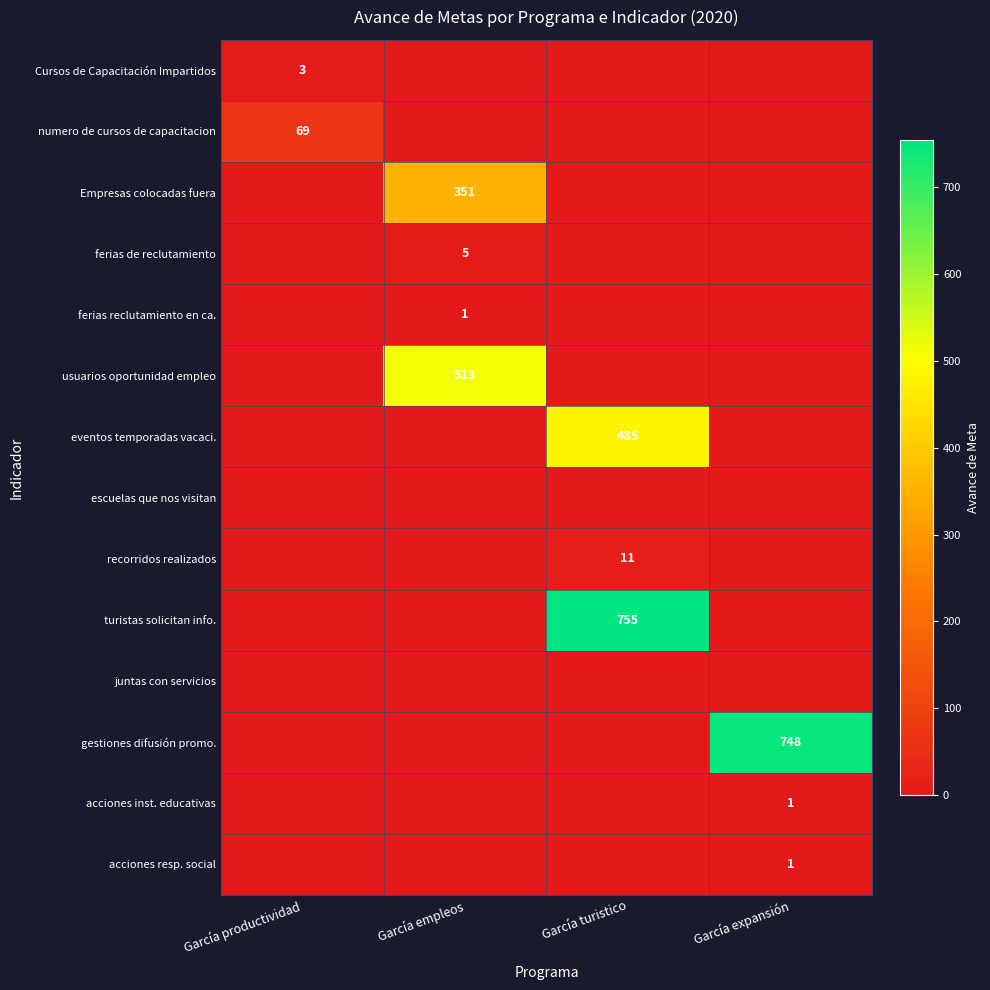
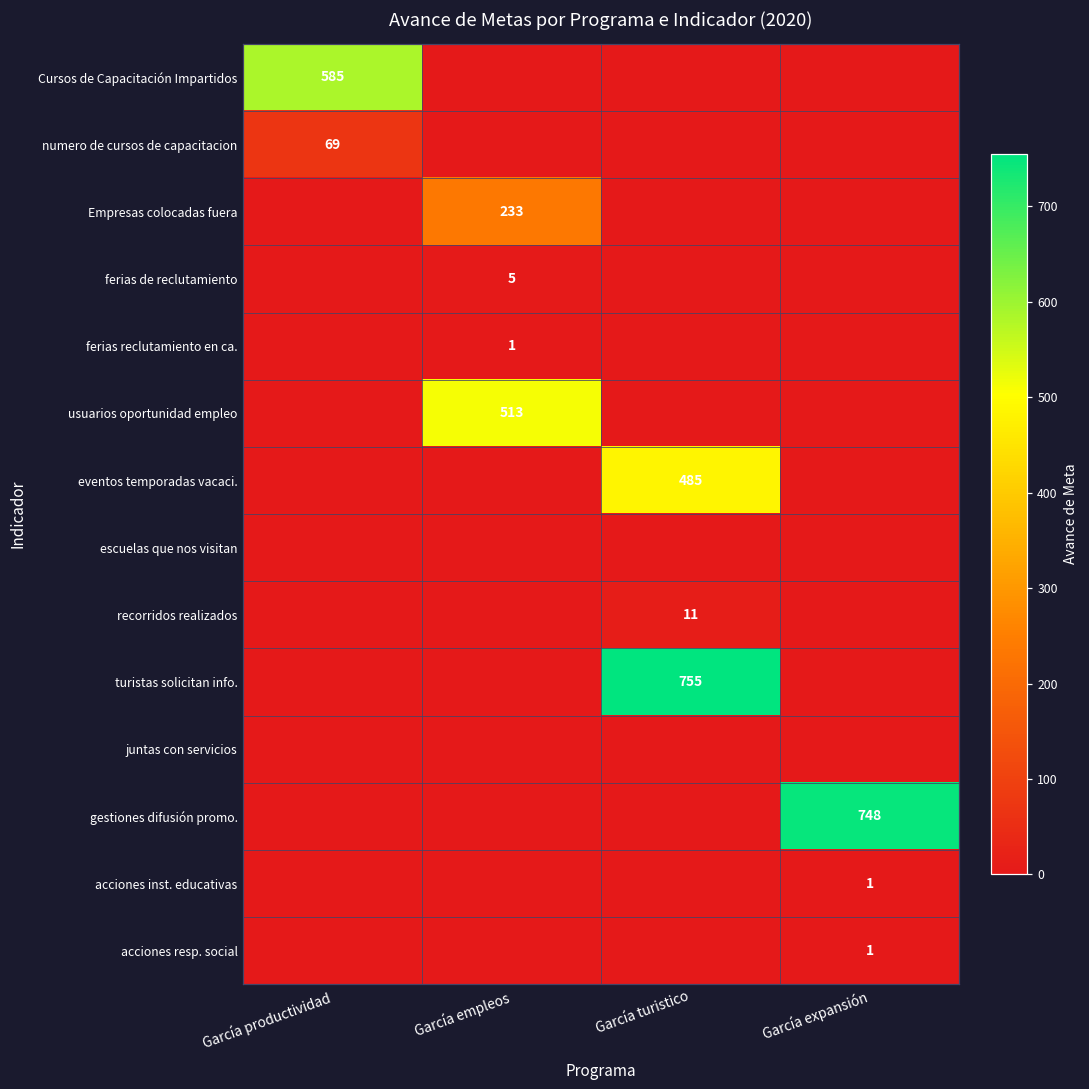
Cursos de Capacitación Impartidos, García productividad: 3 -> 585
Empresas colocadas fuera, García empleos: 351 -> 233
